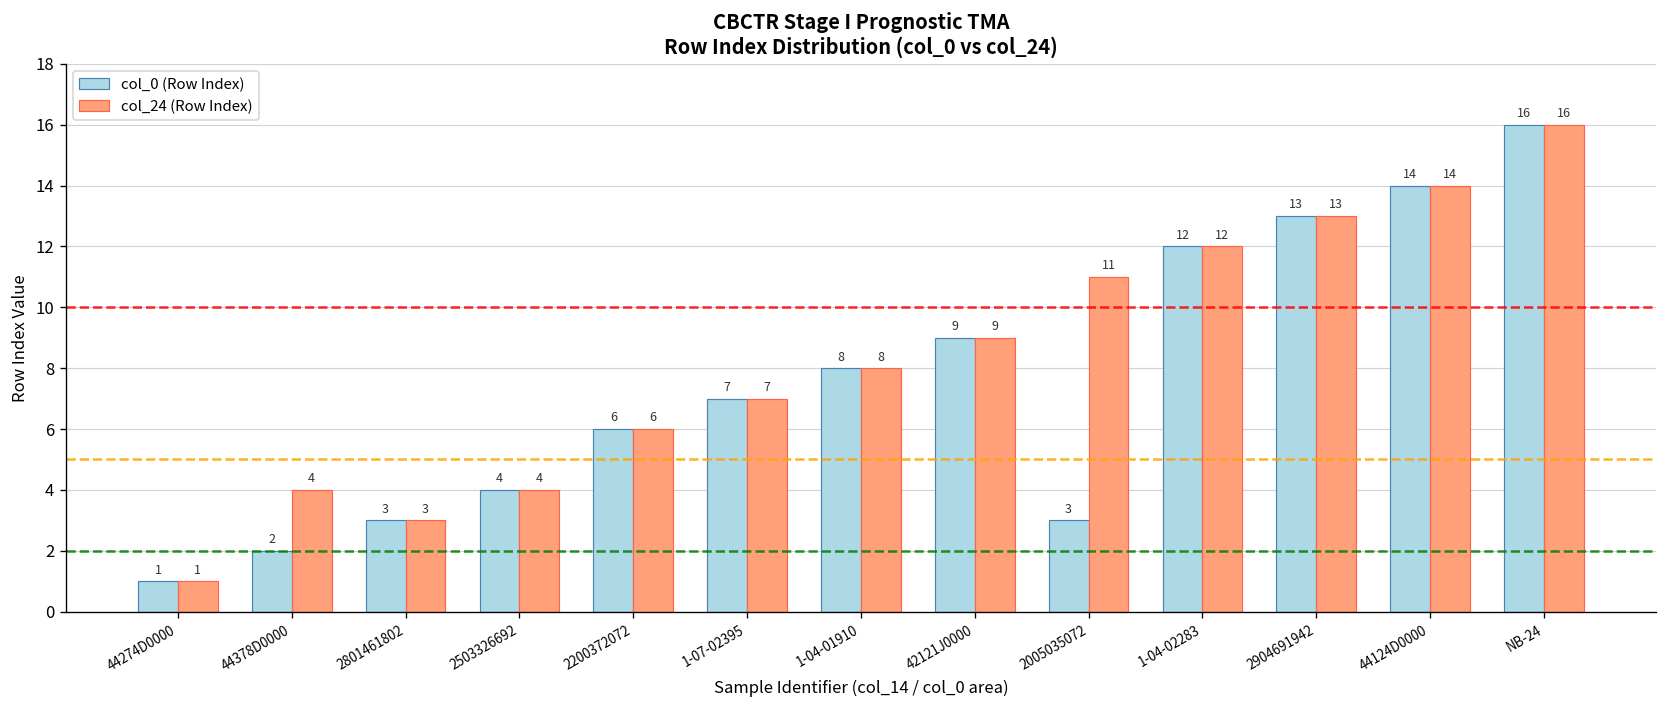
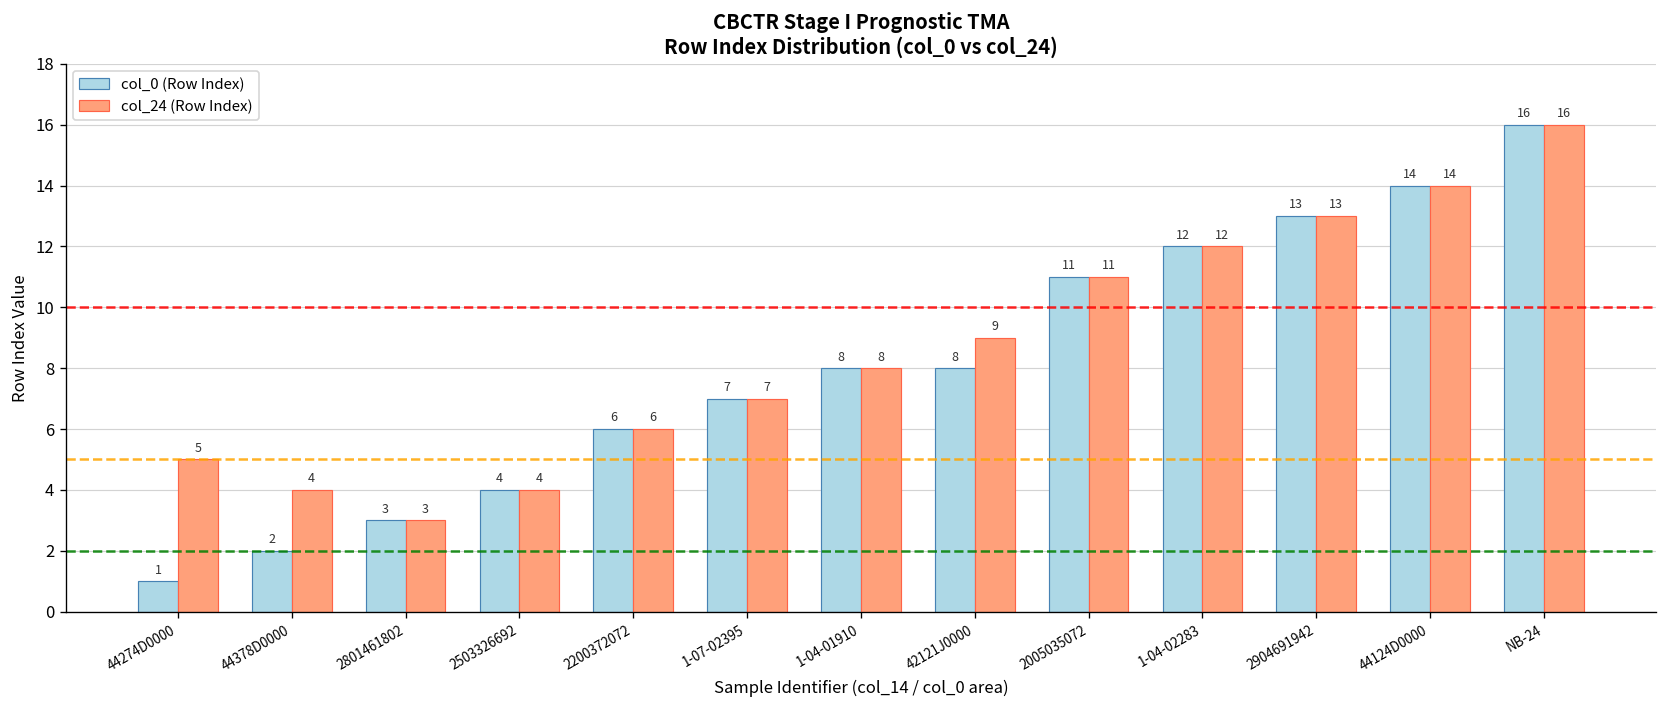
col_24 (Row Index), 44274D0000: 1 -> 5
col_0 (Row Index), 42121J0000: 9 -> 8
col_0 (Row Index), 2005035072: 3 -> 11
